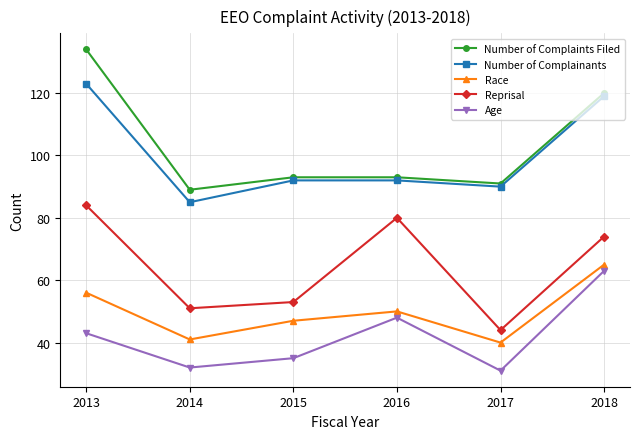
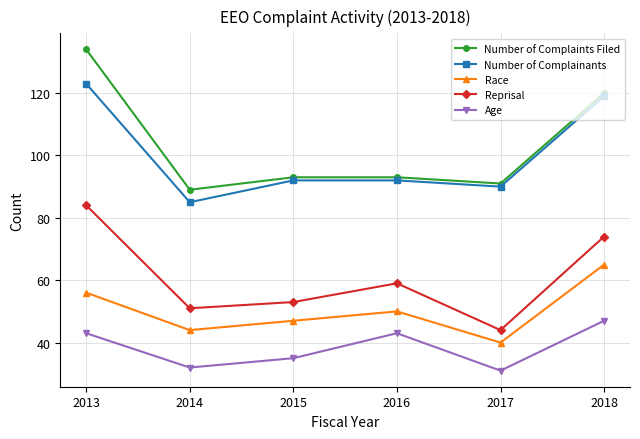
Race, 2014: 41 -> 44
Reprisal, 2016: 80 -> 59
Age, 2016: 48 -> 43
Age, 2018: 63 -> 47
